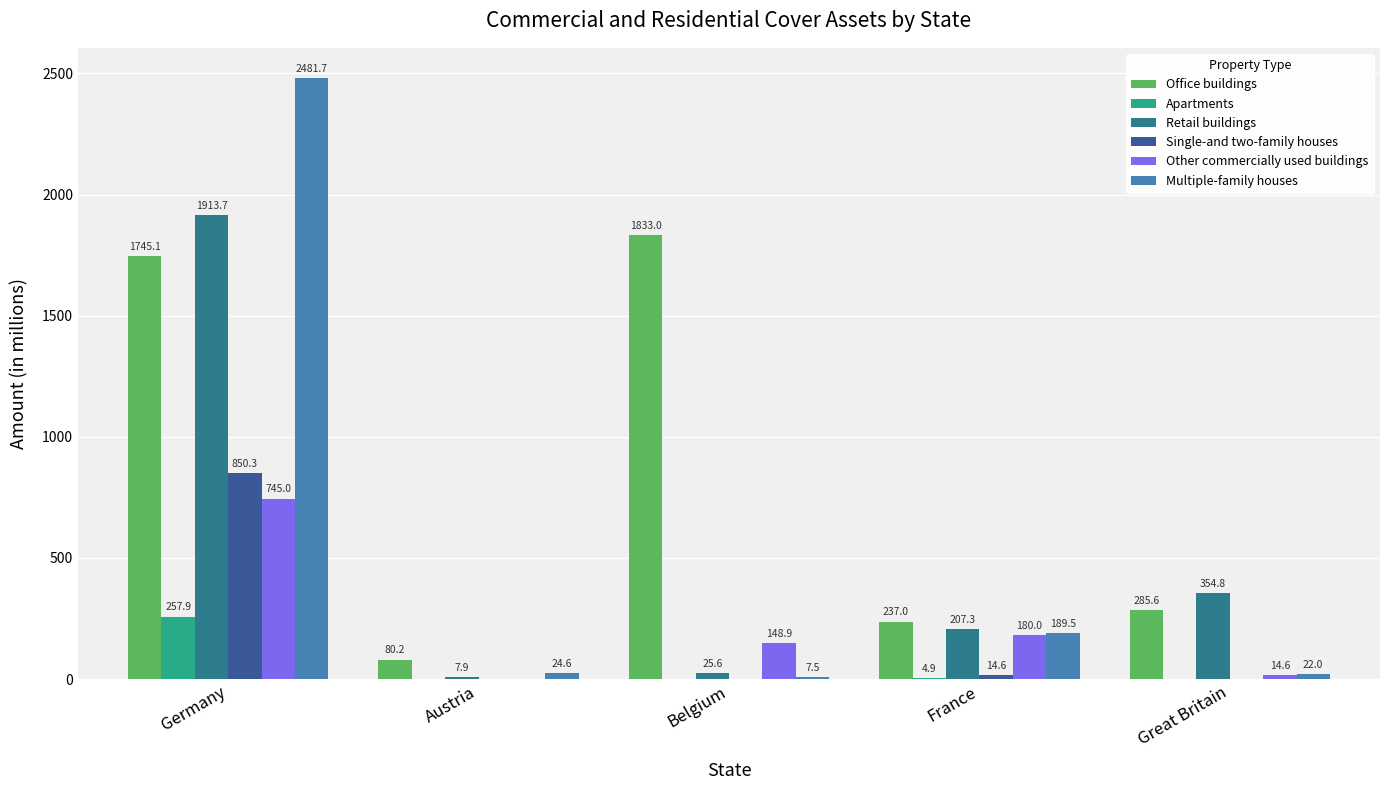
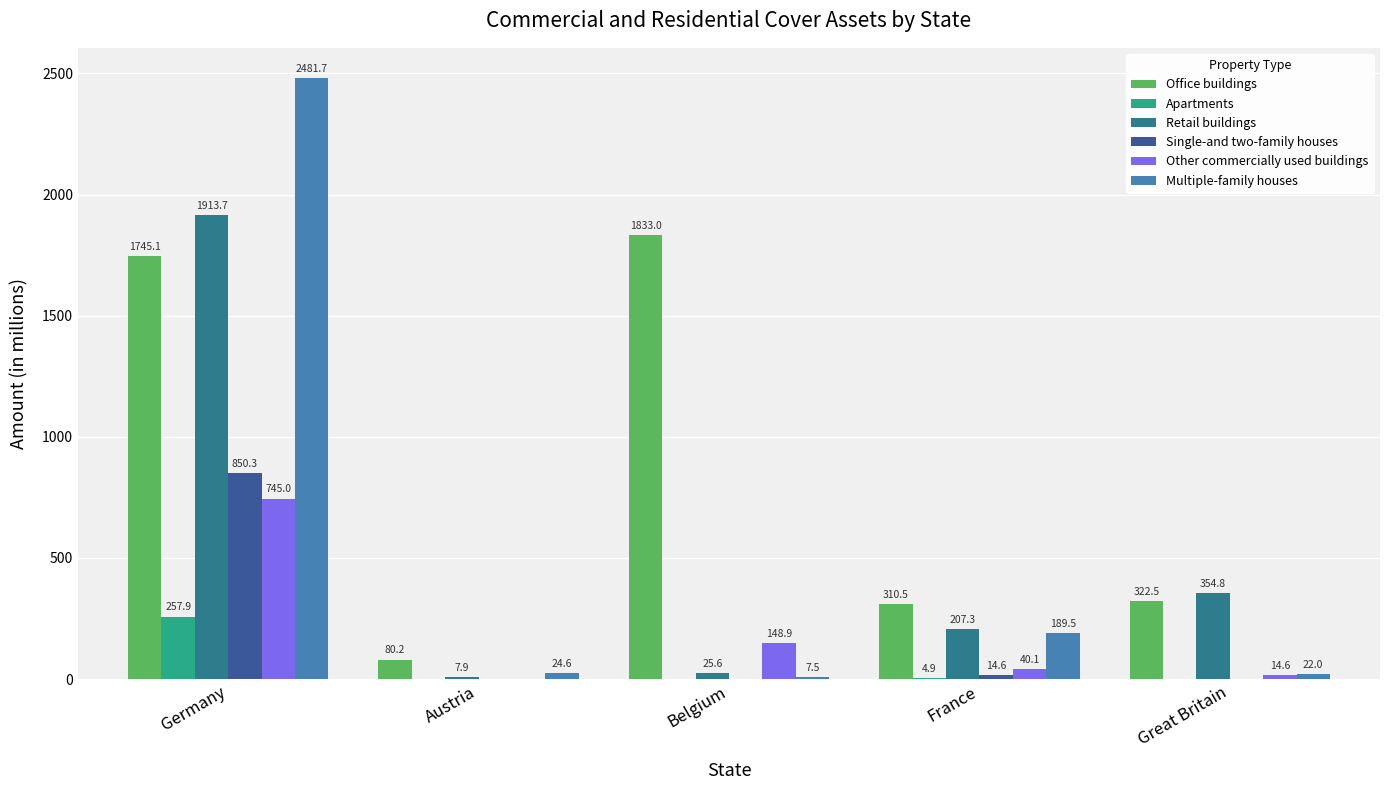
Office buildings, France: 237.0 -> 310.5
Other commercially used buildings, France: 180.0 -> 40.1
Office buildings, Great Britain: 285.6 -> 322.5
